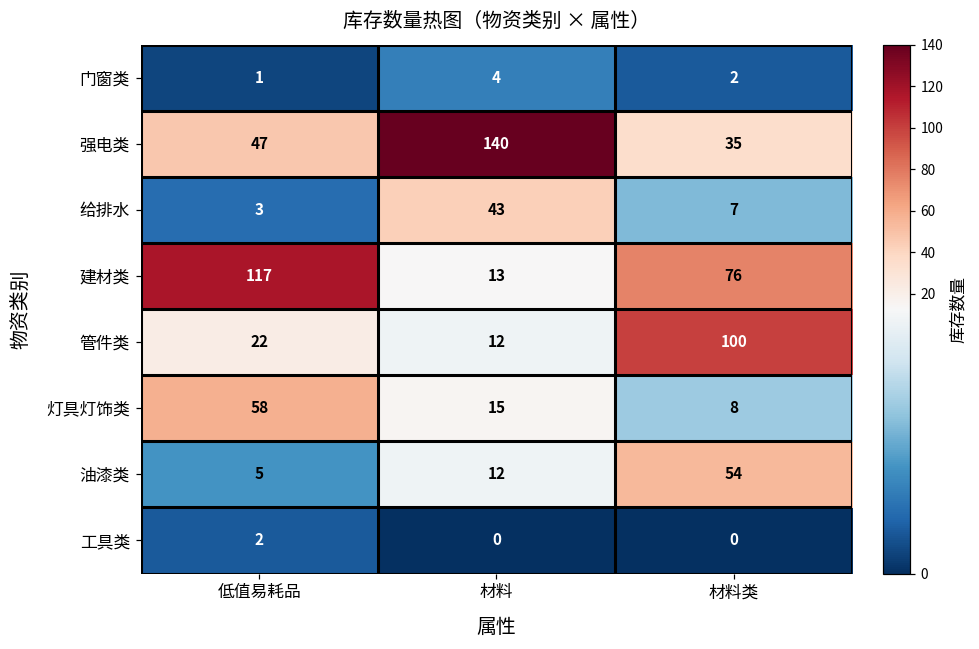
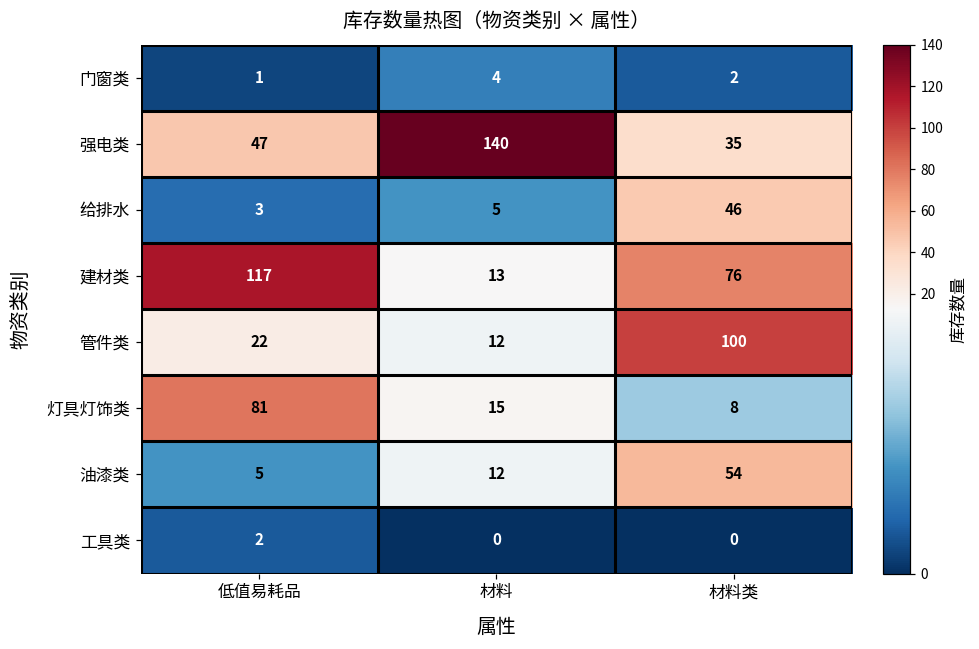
给排水, 材料: 43 -> 5
给排水, 材料类: 7 -> 46
灯具灯饰类, 低值易耗品: 58 -> 81
